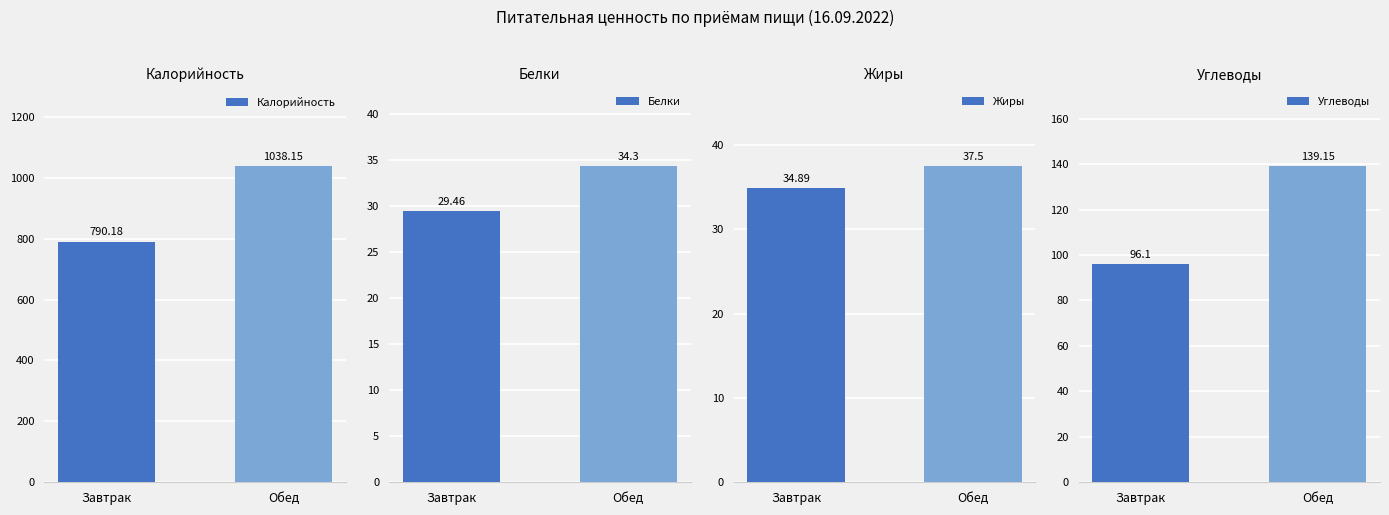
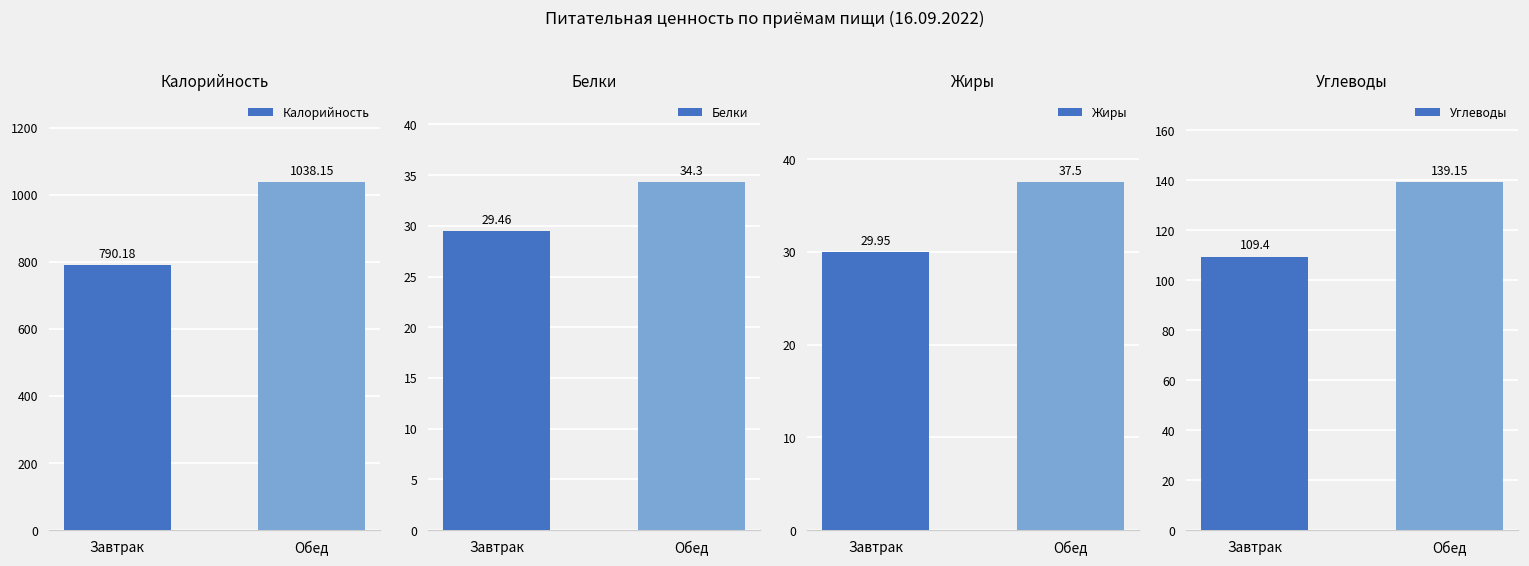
Жиры, Завтрак: 34.89 -> 29.95
Углеводы, Завтрак: 96.1 -> 109.4
